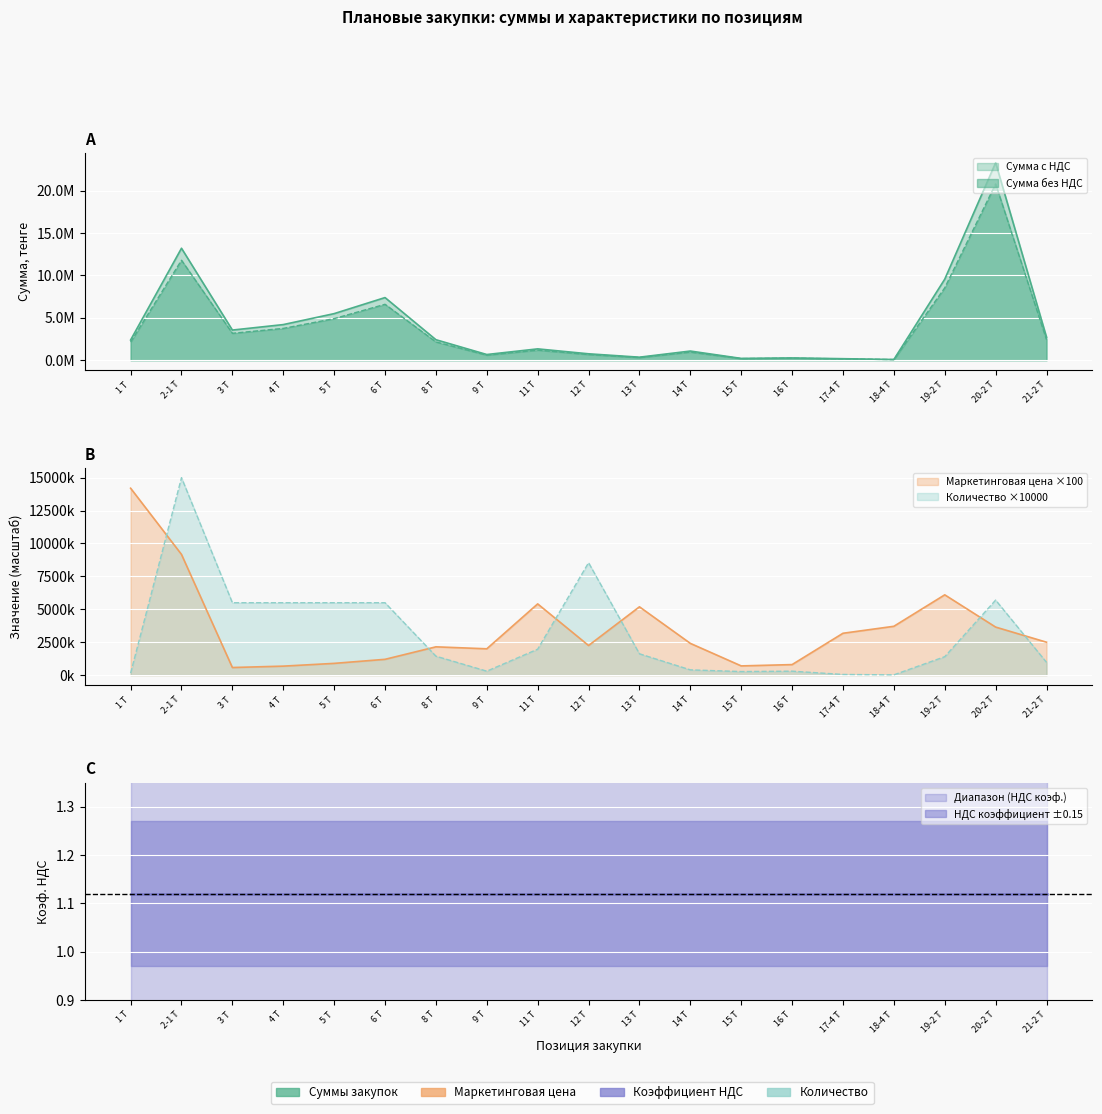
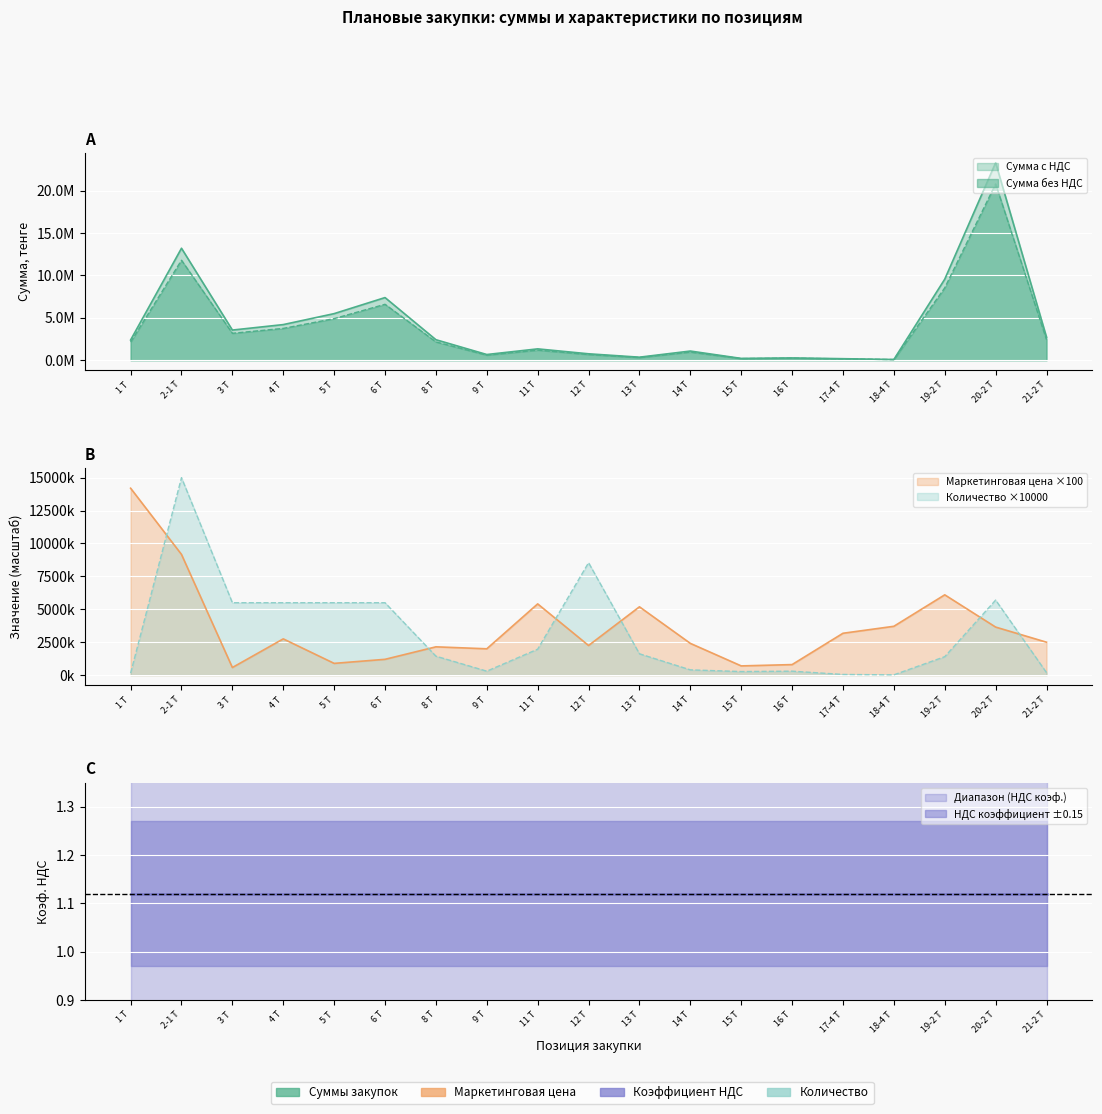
B, Маркетинговая цена ×100, 4 Т: 700000 -> 2800000
B, Количество ×10000, 21-2 Т: 1000000 -> 200000
